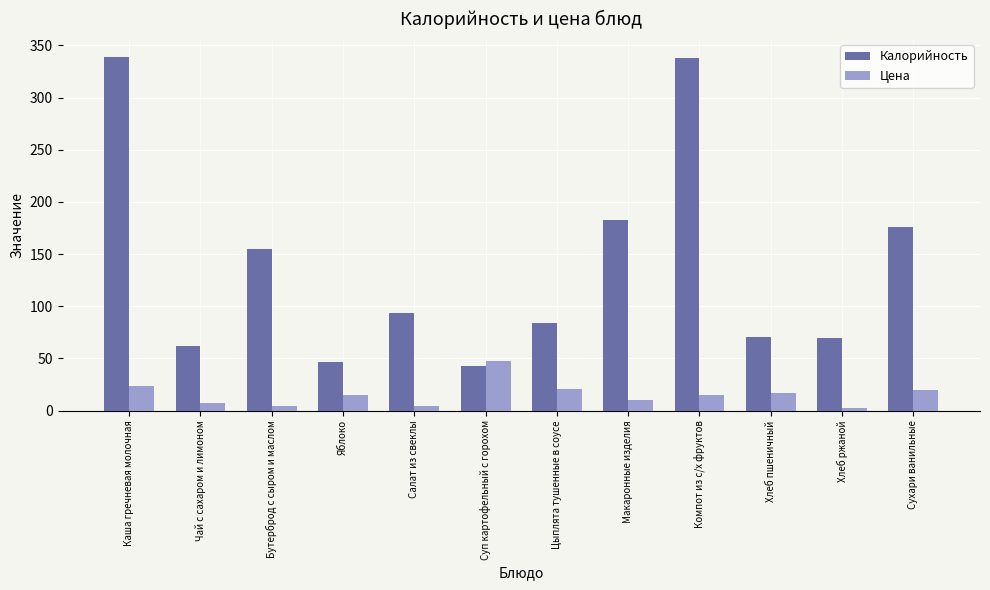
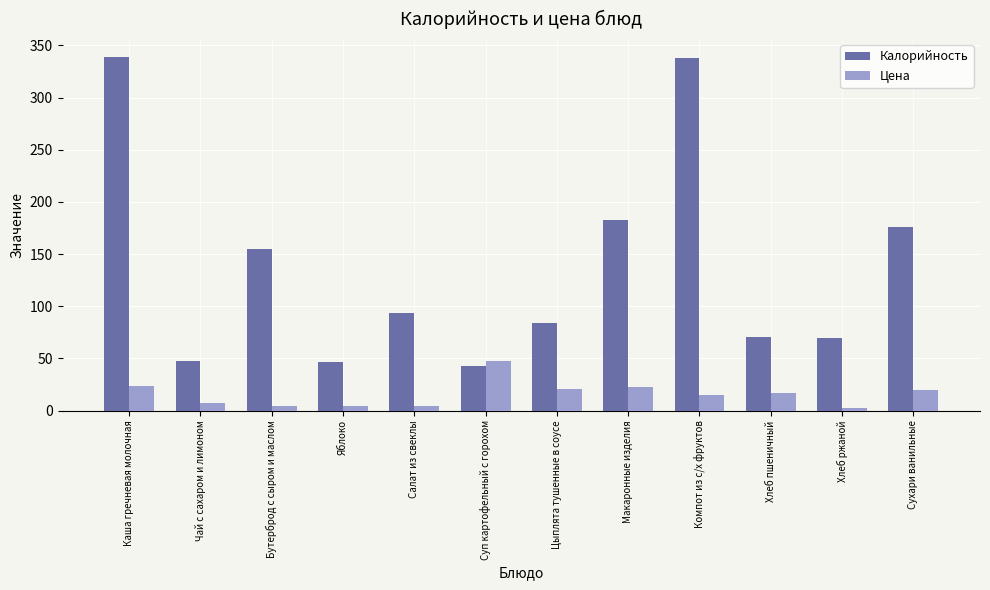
Калорийность, Чай с сахаром и лимоном: 62 -> 48
Цена, Яблоко: 15 -> 4
Цена, Макаронные изделия: 11 -> 23
